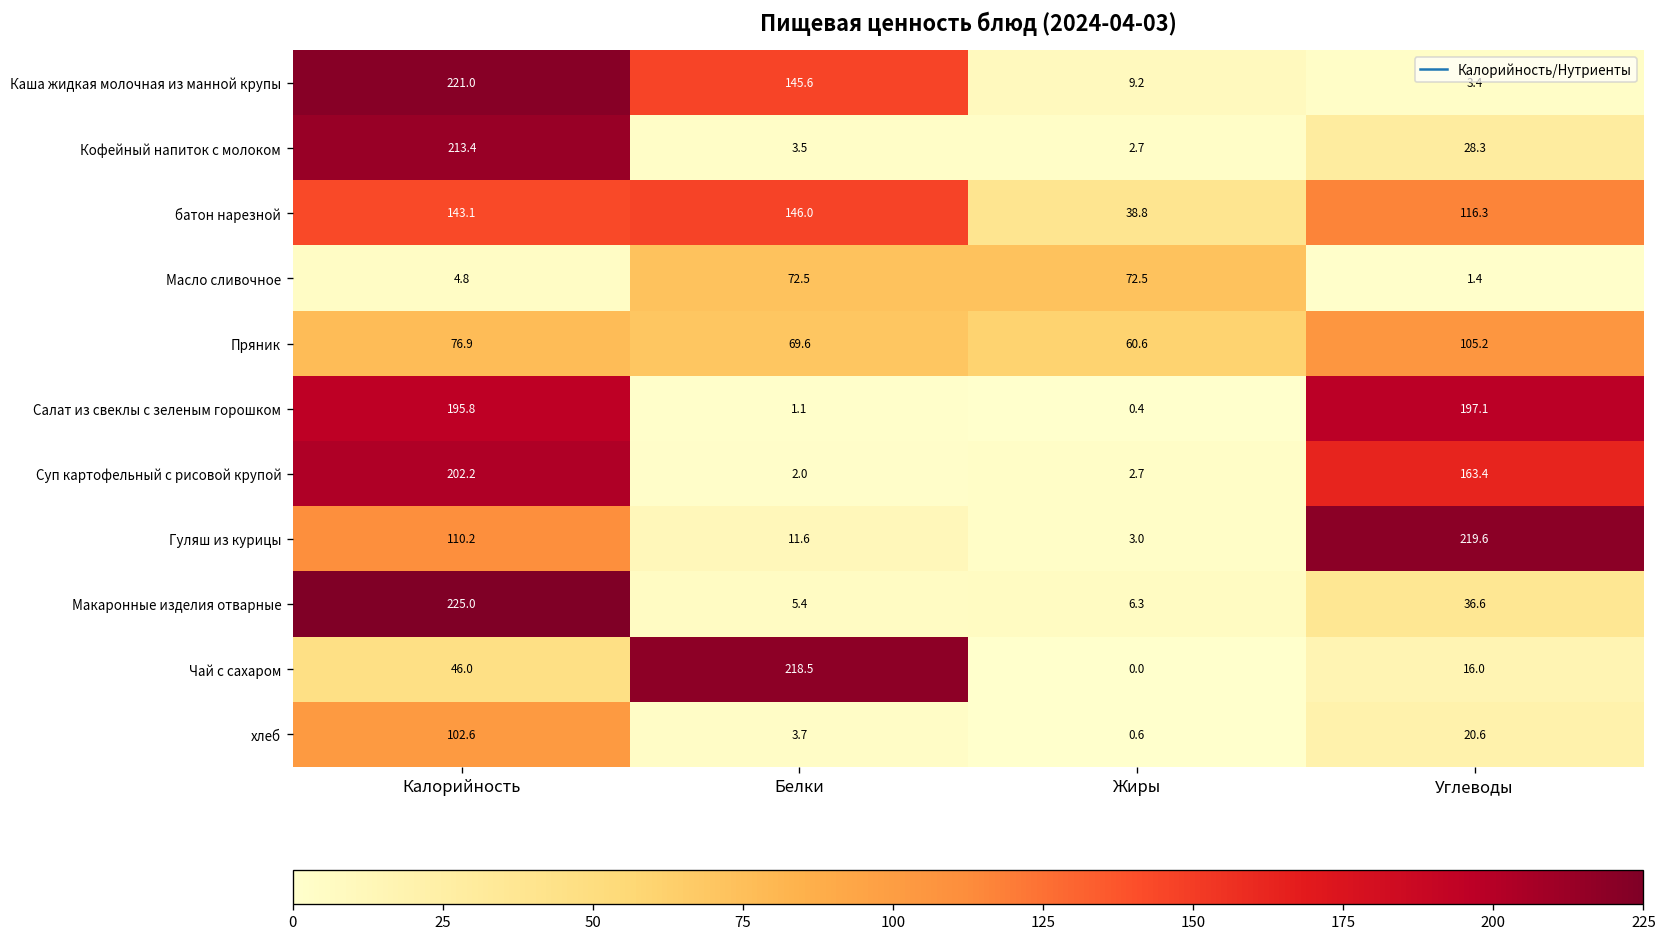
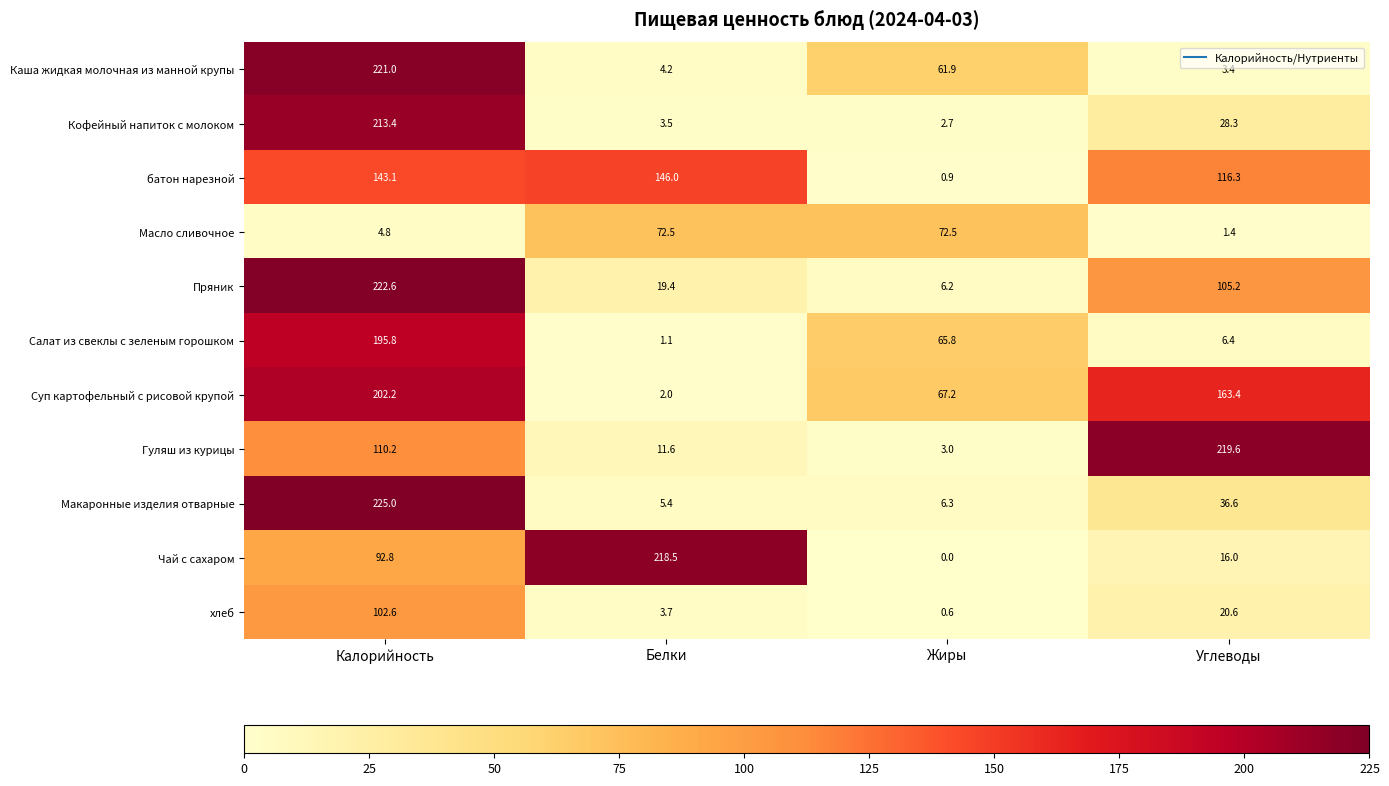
Каша жидкая молочная из манной крупы, Белки: 145.6 -> 4.2
Каша жидкая молочная из манной крупы, Жиры: 9.2 -> 61.9
батон нарезной, Жиры: 38.8 -> 0.9
Пряник, Калорийность: 76.9 -> 222.6
Пряник, Белки: 69.6 -> 19.4
Пряник, Жиры: 60.6 -> 6.2
Салат из свеклы с зеленым горошком, Жиры: 0.4 -> 65.8
Салат из свеклы с зеленым горошком, Углеводы: 197.1 -> 6.4
Суп картофельный с рисовой крупой, Жиры: 2.7 -> 67.2
Чай с сахаром, Калорийность: 46.0 -> 92.8
